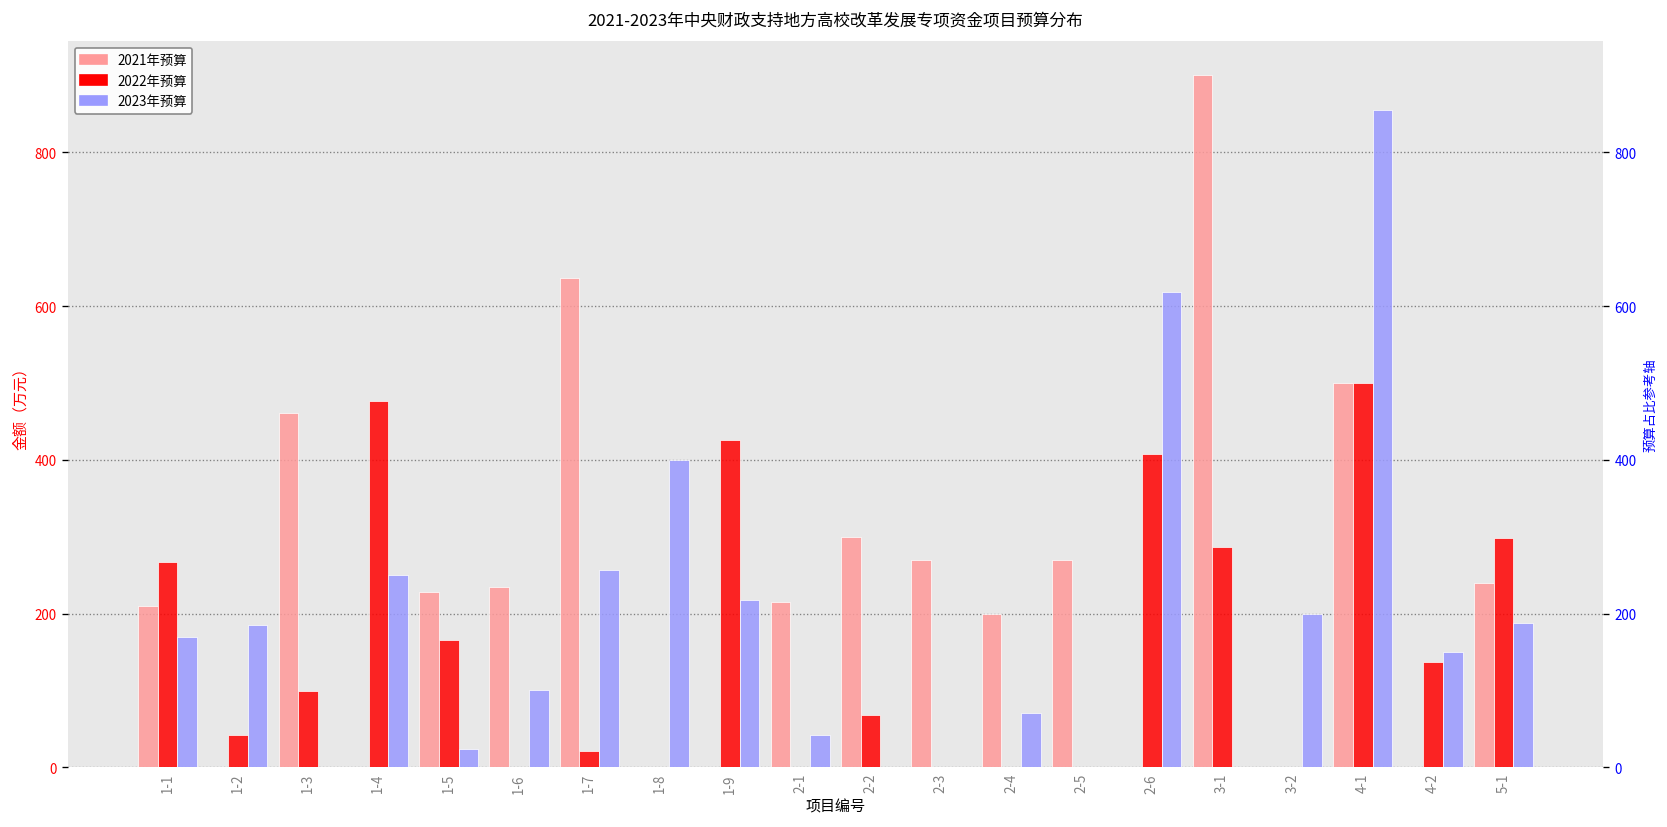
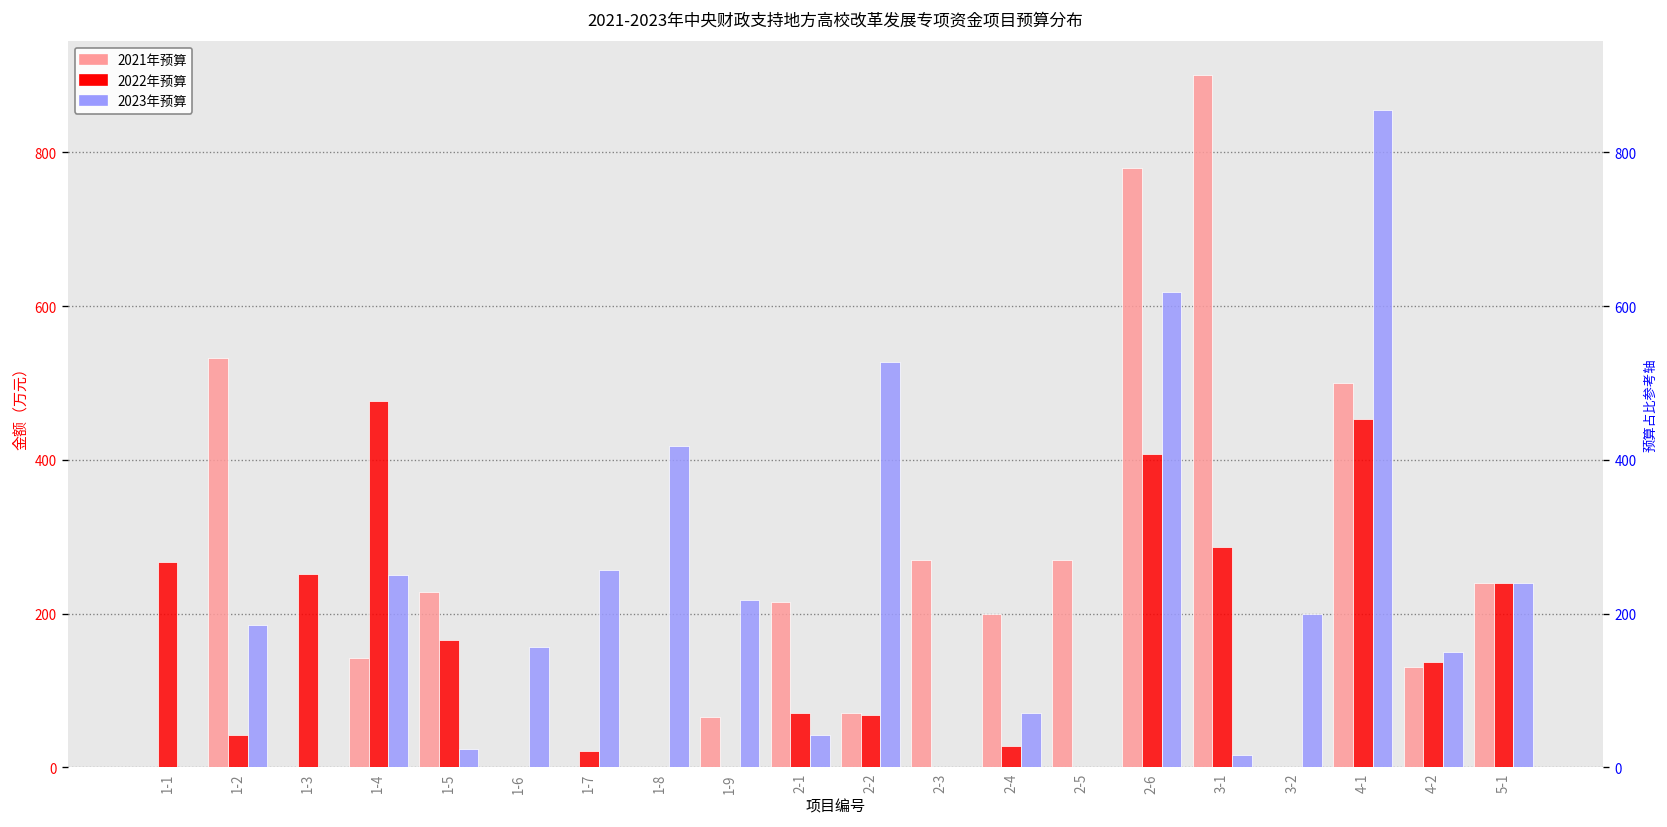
2021年预算, 1-1: 210 -> 0
2023年预算, 1-1: 170 -> 0
2021年预算, 1-2: 0 -> 530
2021年预算, 1-3: 460 -> 0
2022年预算, 1-3: 100 -> 250
2021年预算, 1-4: 0 -> 140
2021年预算, 1-6: 240 -> 0
2023年预算, 1-6: 100 -> 160
2021年预算, 1-7: 640 -> 0
2023年预算, 1-8: 400 -> 420
2021年预算, 1-9: 0 -> 70
2022年预算, 1-9: 430 -> 0
2022年预算, 2-1: 0 -> 70
2021年预算, 2-2: 300 -> 70
2023年预算, 2-2: 0 -> 530
2022年预算, 2-4: 0 -> 30
2021年预算, 2-6: 0 -> 780
2023年预算, 3-1: 0 -> 20
2022年预算, 4-1: 500 -> 450
2021年预算, 4-2: 0 -> 130
2022年预算, 5-1: 300 -> 240
2023年预算, 5-1: 190 -> 240
